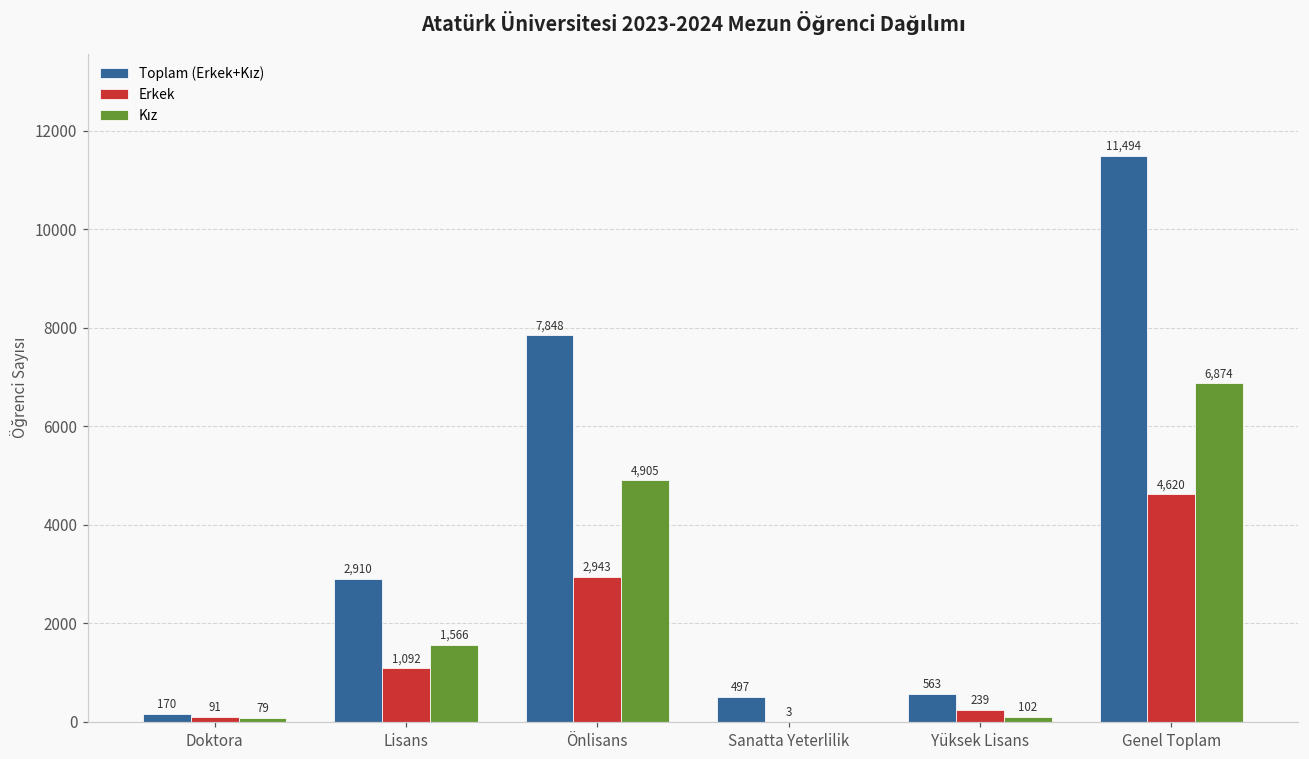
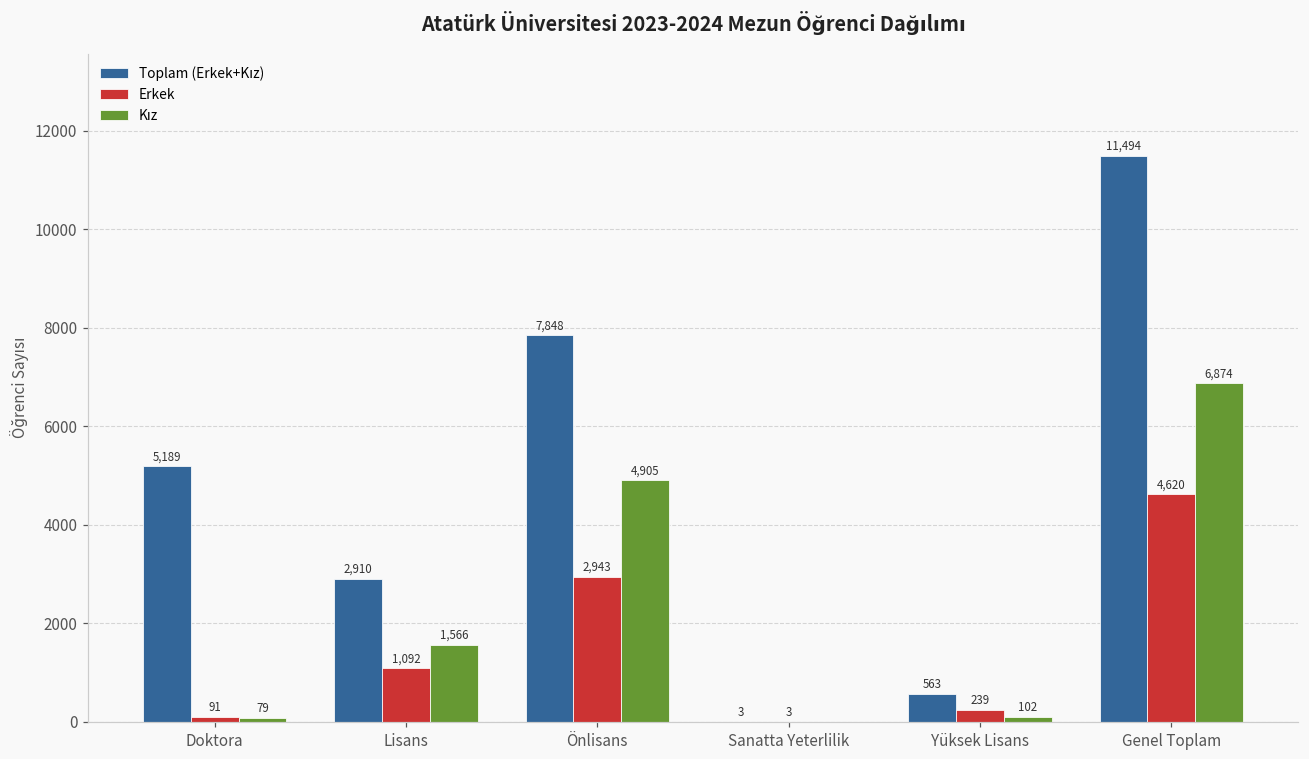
Toplam (Erkek+Kız), Doktora: 170 -> 5,189
Toplam (Erkek+Kız), Sanatta Yeterlilik: 497 -> 3
